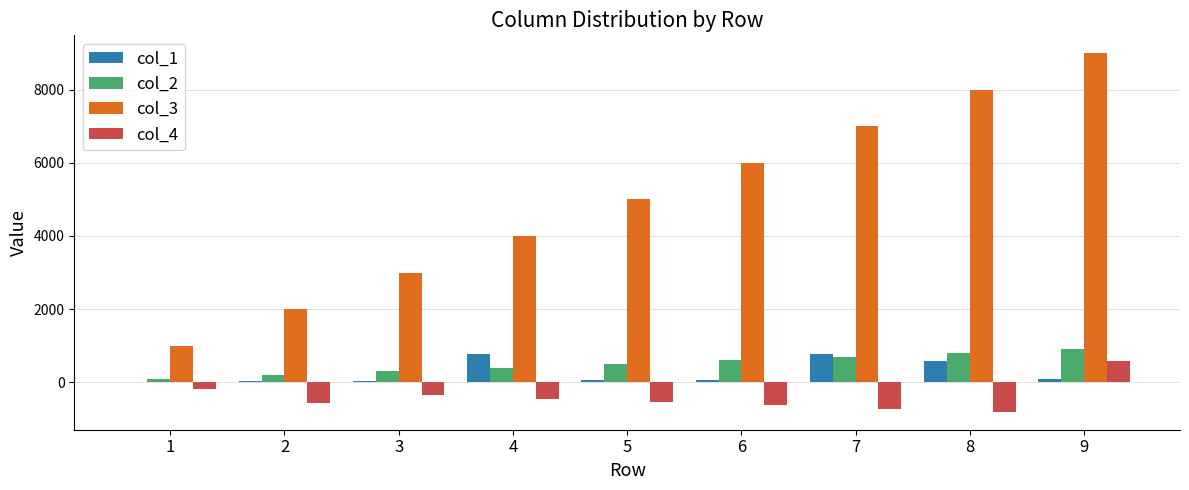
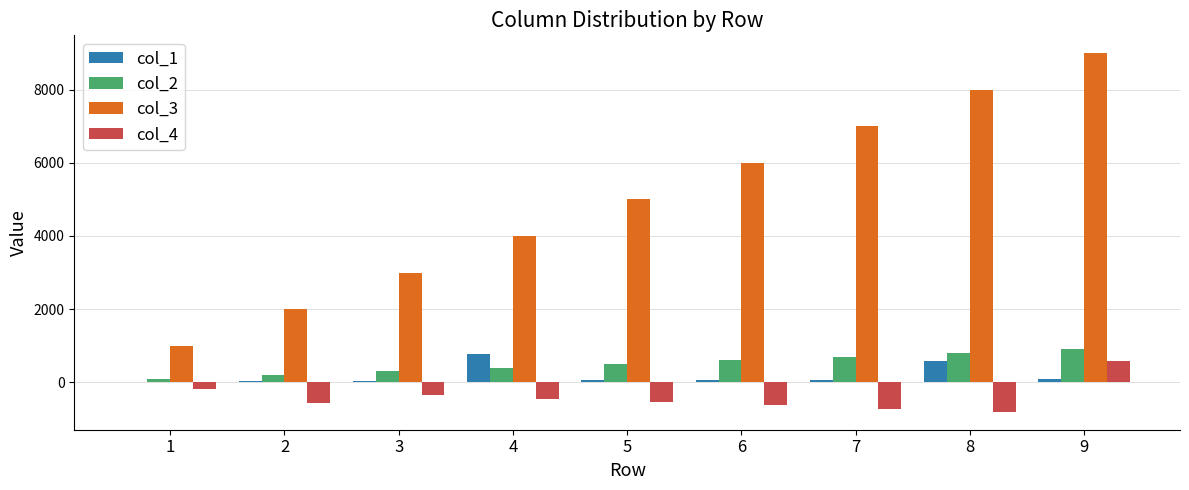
col_1, 7: 800 -> 100
